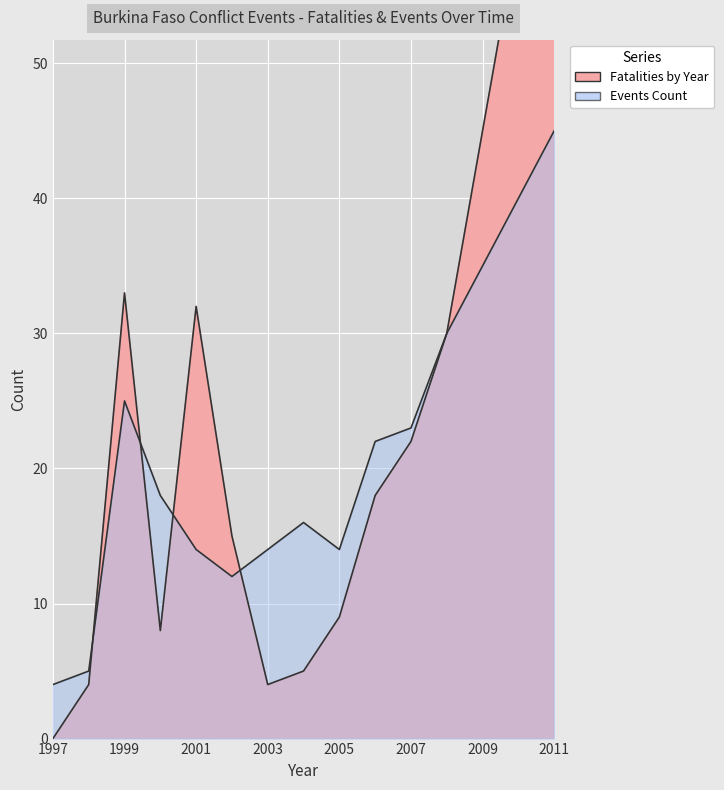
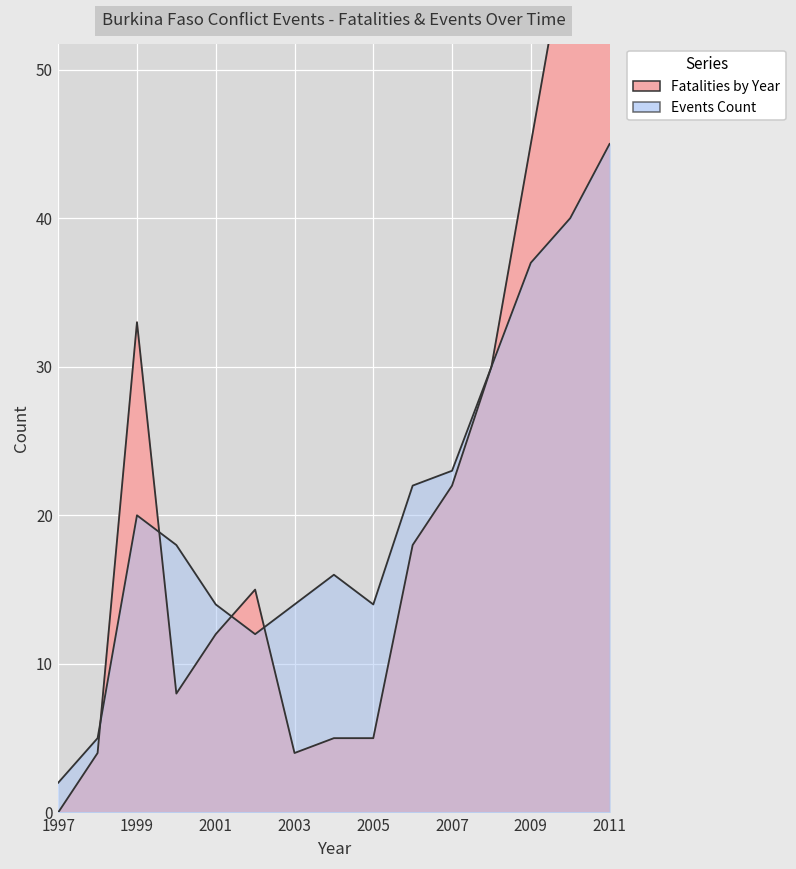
Events Count, 1997: 4 -> 2
Events Count, 1999: 25 -> 20
Fatalities by Year, 2001: 32 -> 12
Fatalities by Year, 2005: 9 -> 5
Events Count, 2009: 35 -> 37
